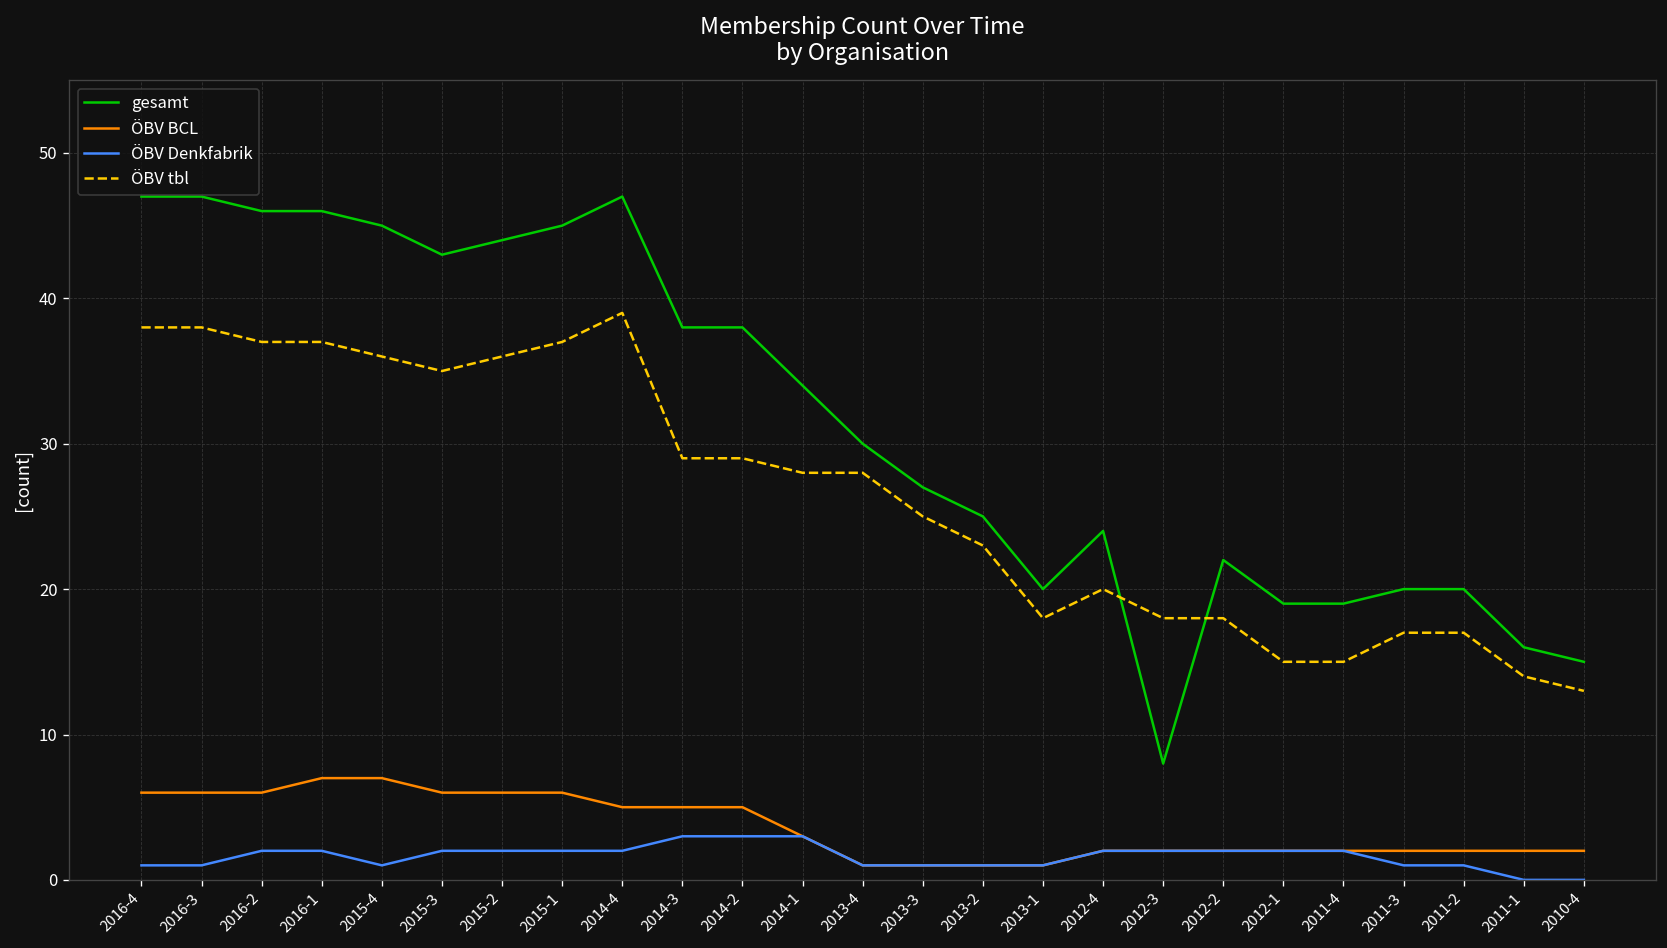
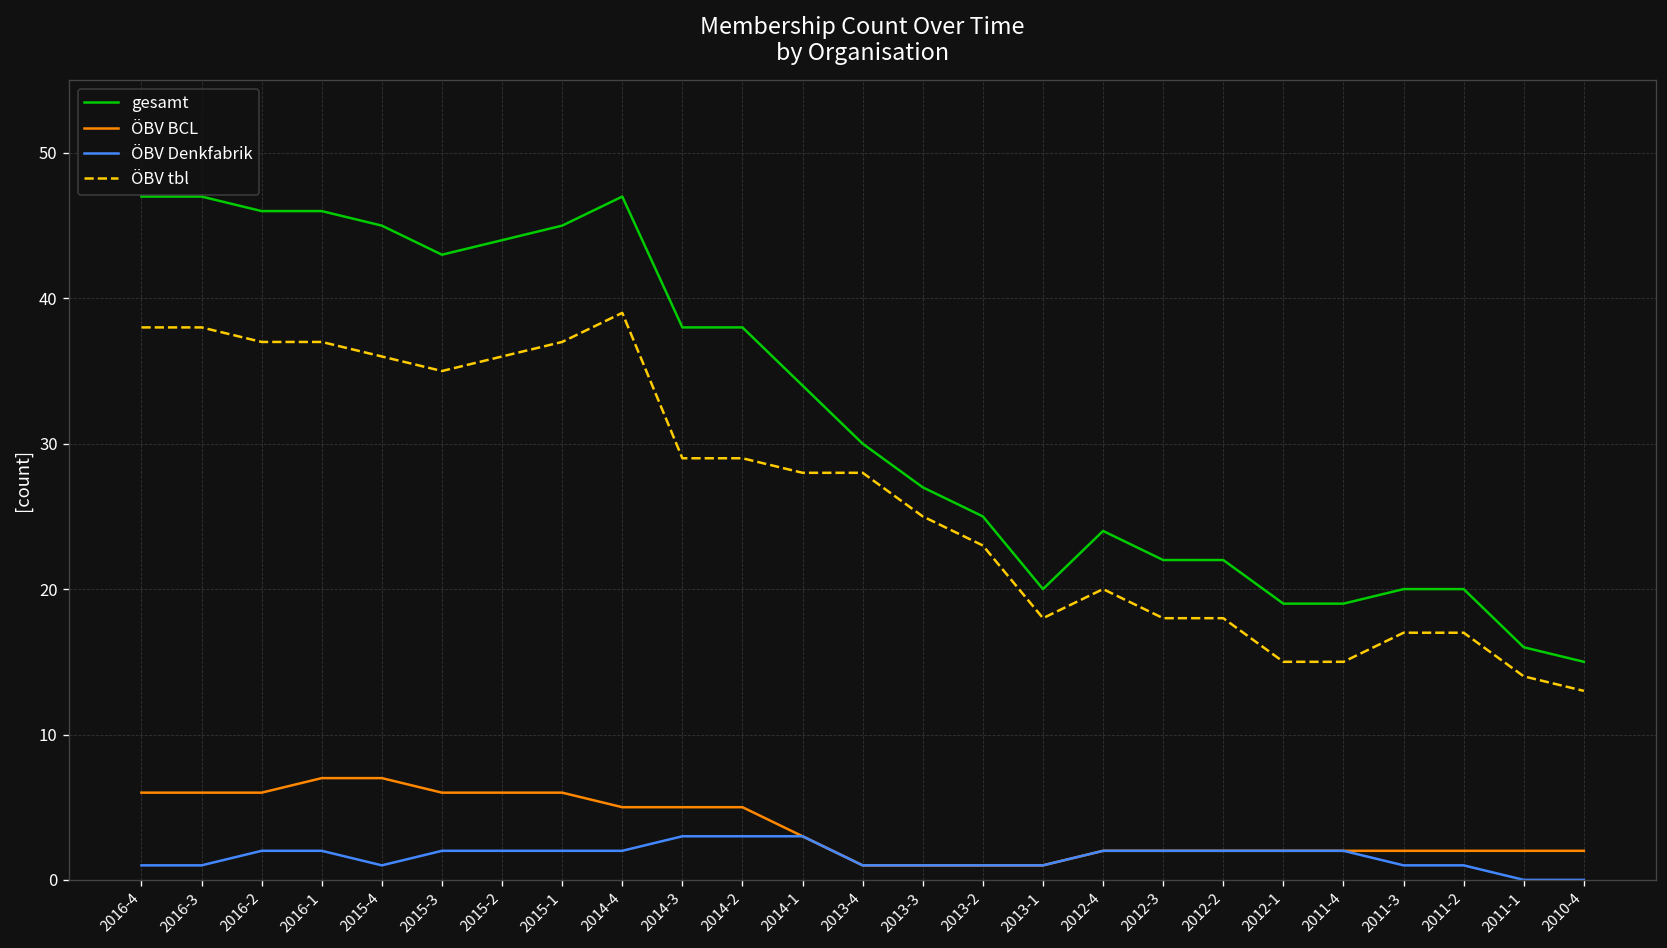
gesamt, 2012-3: 8 -> 22
